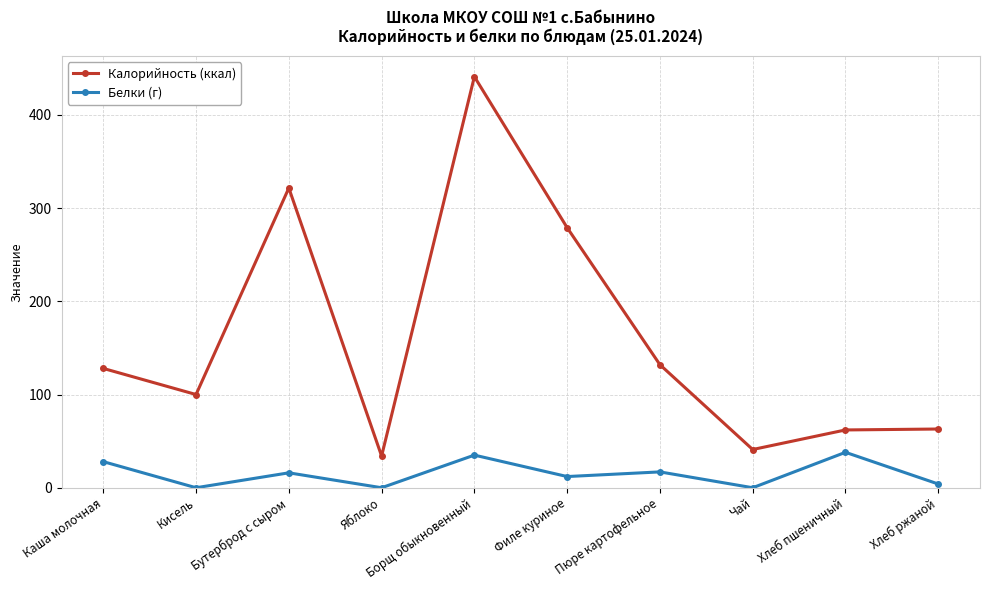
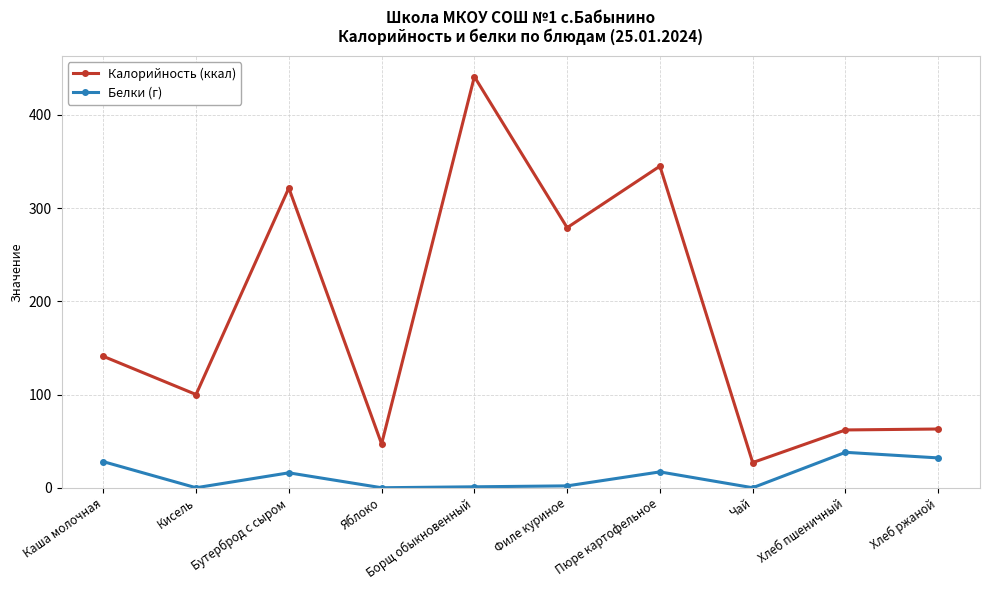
Калорийность (ккал), Каша молочная: 130 -> 140
Калорийность (ккал), Яблоко: 30 -> 50
Белки (г), Борщ обыкновенный: 40 -> 0
Белки (г), Филе куриное: 10 -> 0
Калорийность (ккал), Пюре картофельное: 130 -> 350
Калорийность (ккал), Чай: 40 -> 30
Белки (г), Хлеб ржаной: 0 -> 30
